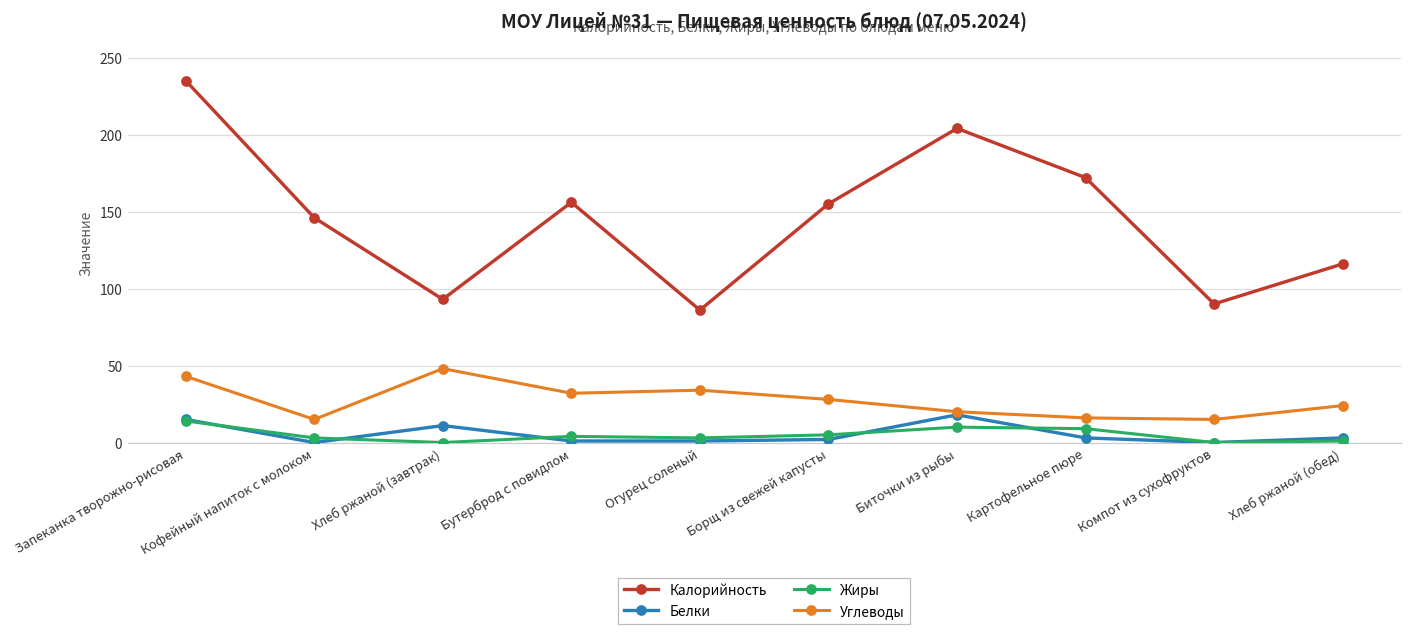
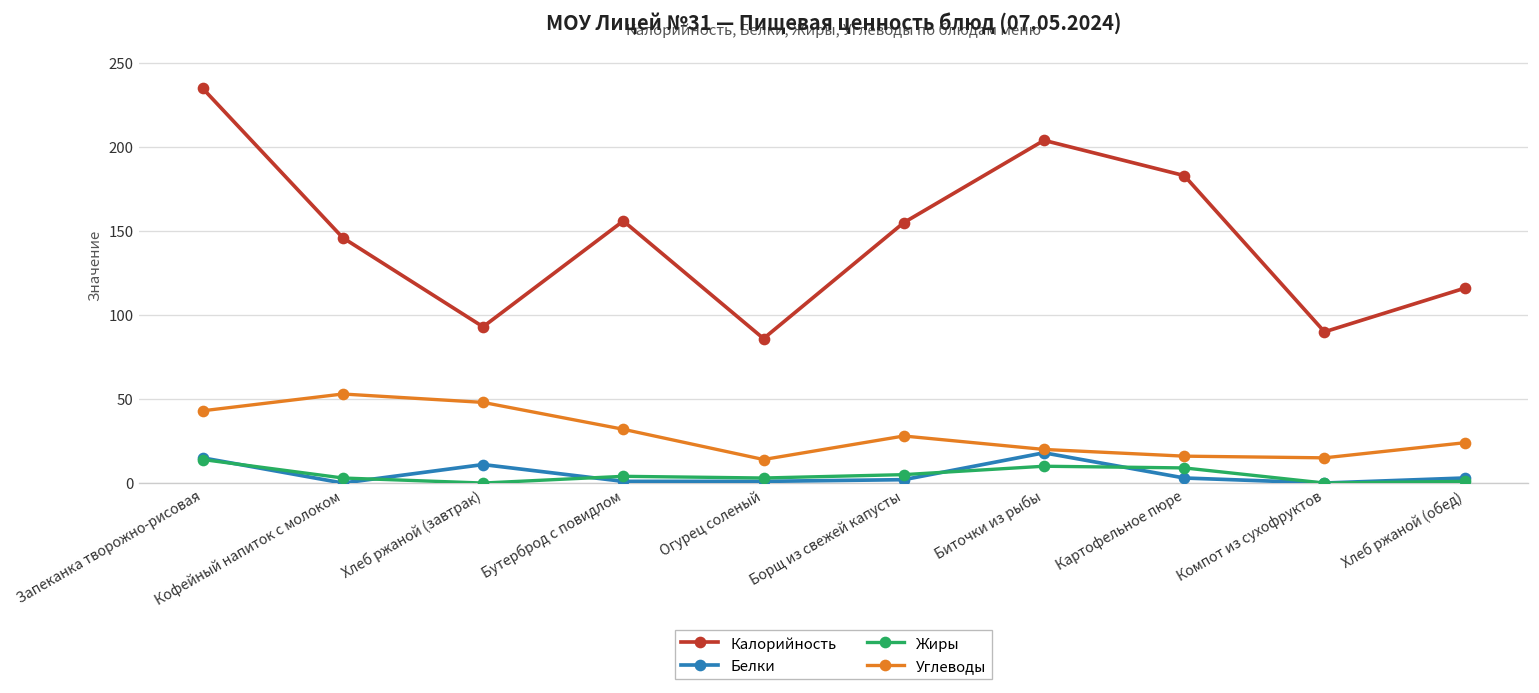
Углеводы, Кофейный напиток с молоком: 15 -> 53
Углеводы, Огурец соленый: 34 -> 14
Калорийность, Картофельное пюре: 172 -> 183
